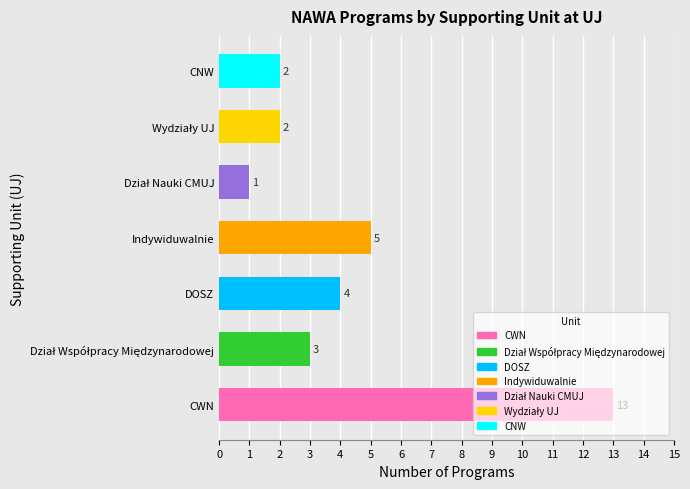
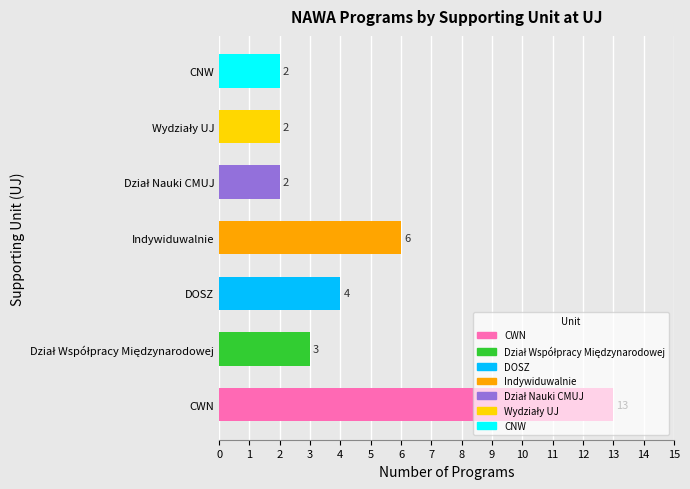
Dział Nauki CMUJ: 1 -> 2
Indywiduwalnie: 5 -> 6
